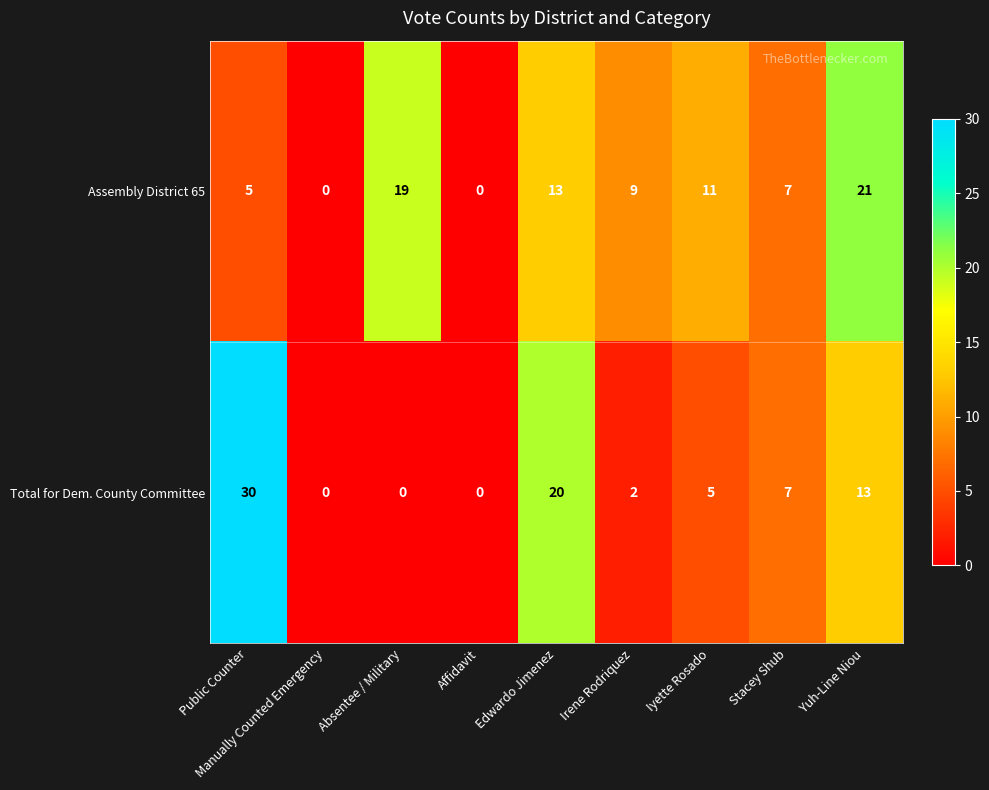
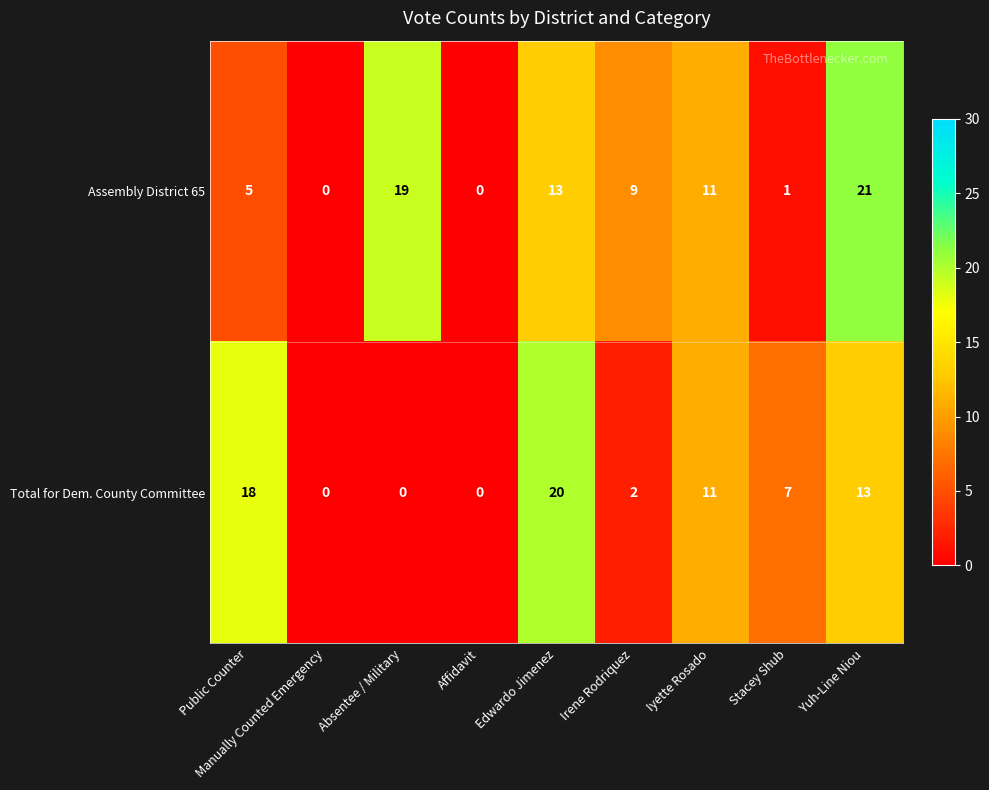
Assembly District 65, Stacey Shub: 7 -> 1
Total for Dem. County Committee, Public Counter: 30 -> 18
Total for Dem. County Committee, Iyette Rosado: 5 -> 11
